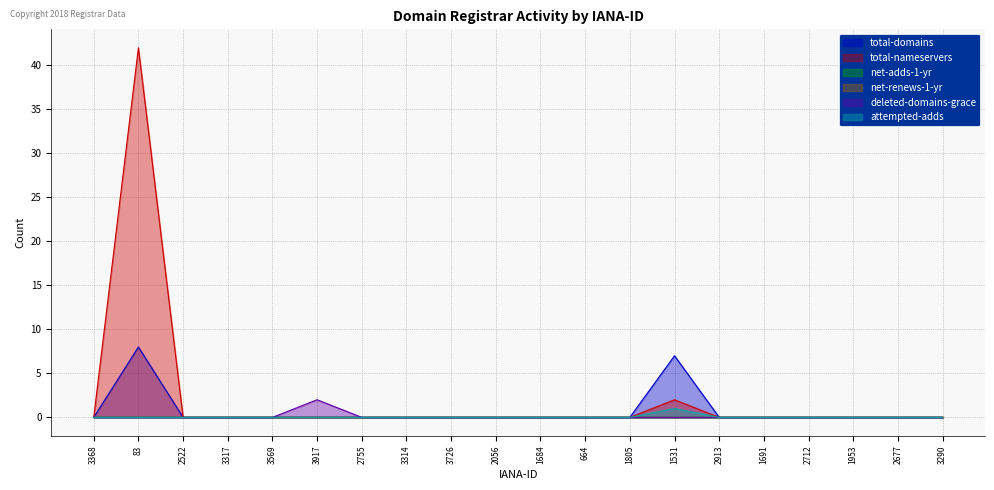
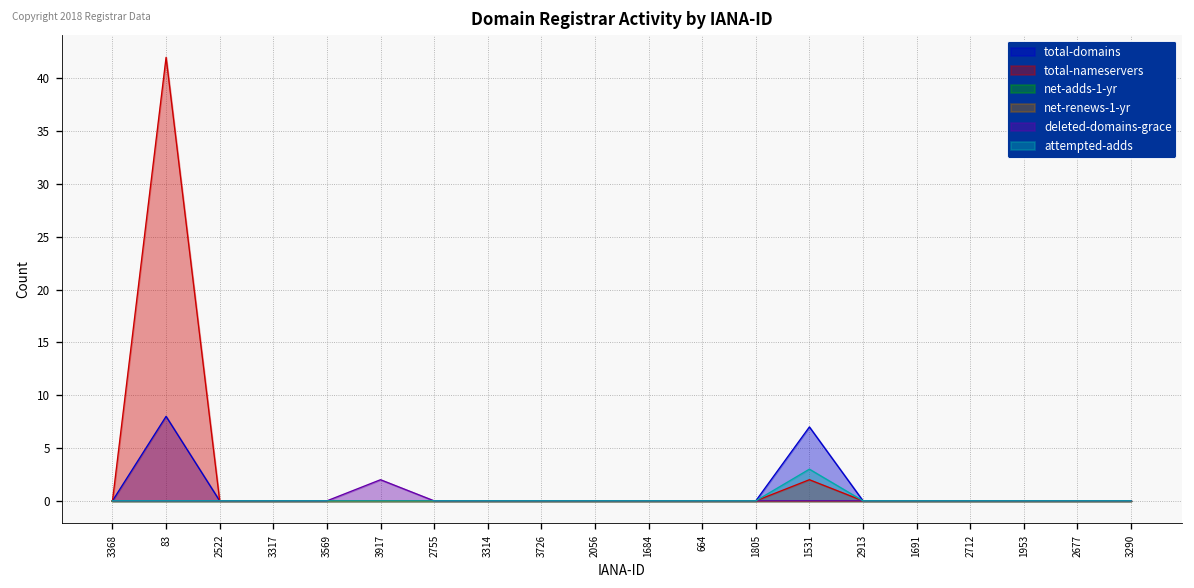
attempted-adds, 1531: 1 -> 3
